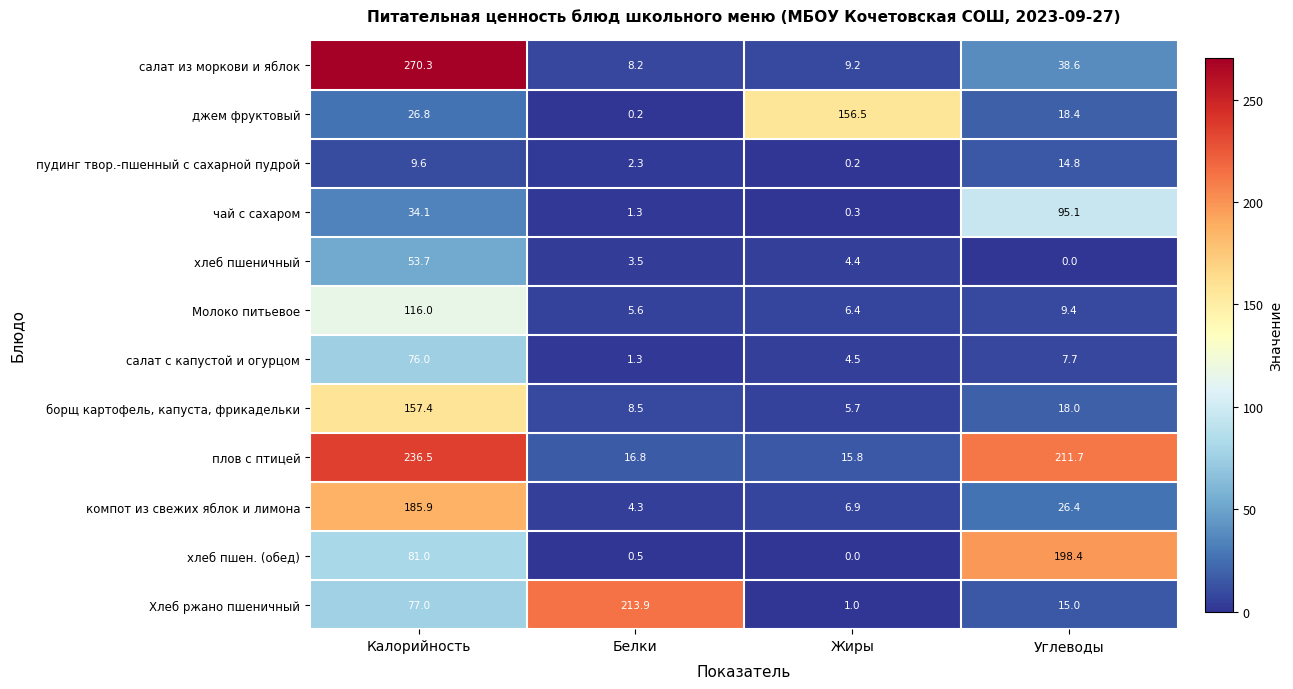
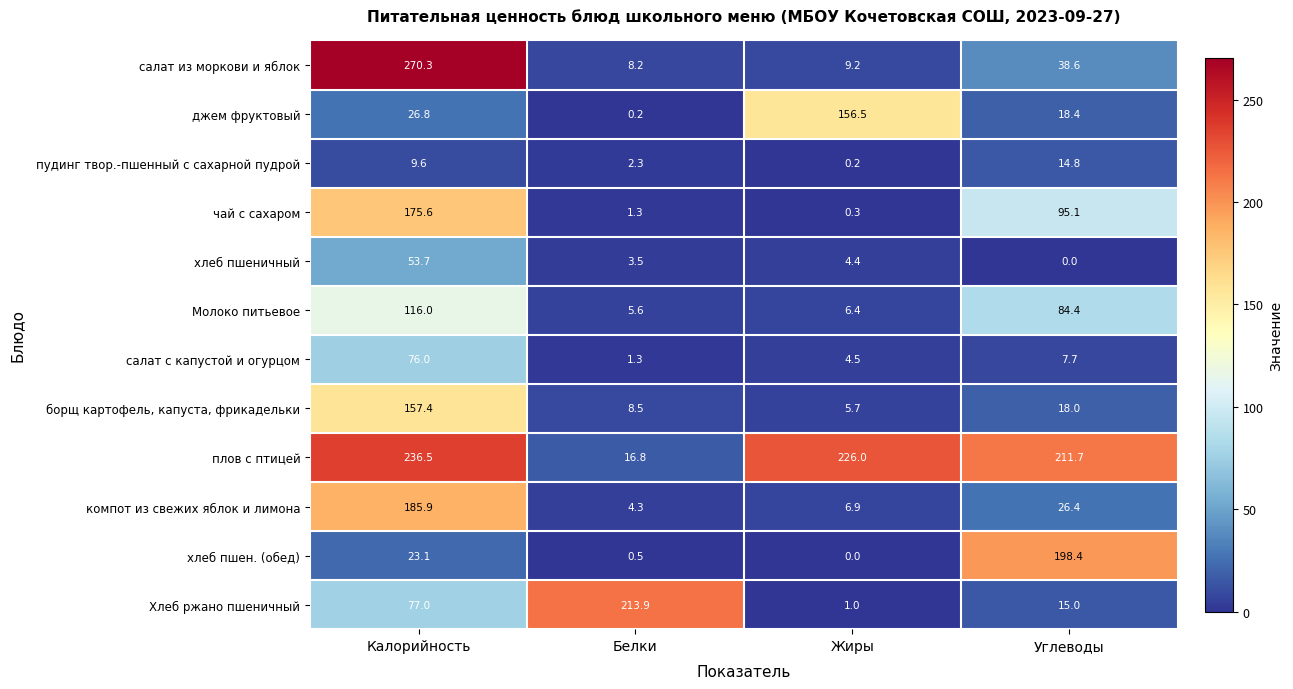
чай с сахаром, Калорийность: 34.1 -> 175.6
Молоко питьевое, Углеводы: 9.4 -> 84.4
плов с птицей, Жиры: 15.8 -> 226.0
хлеб пшен. (обед), Калорийность: 81.0 -> 23.1
